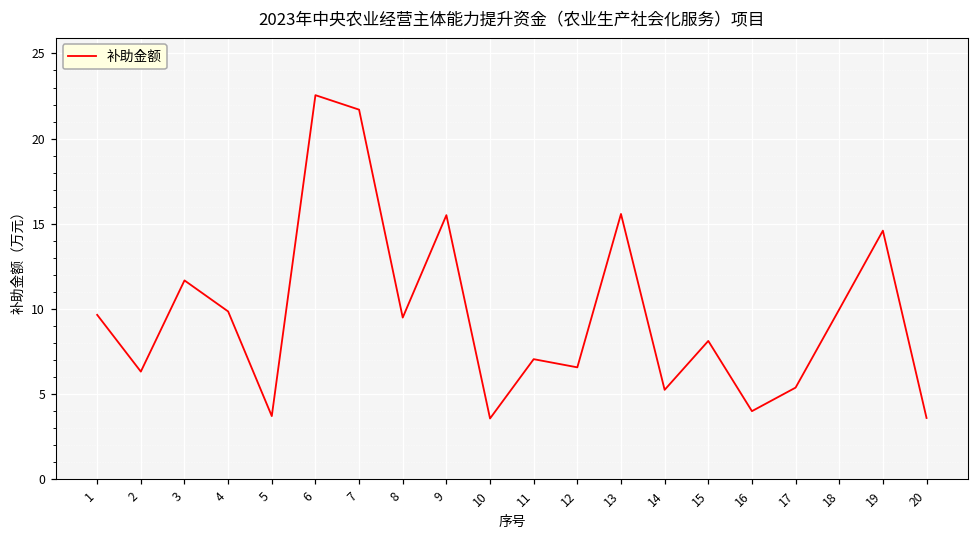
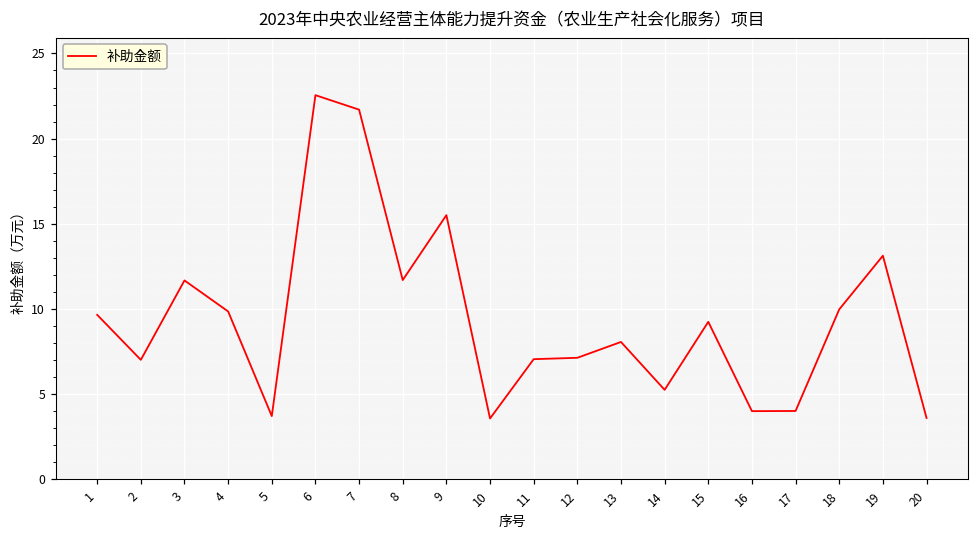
2: 6.3 -> 7.0
8: 9.5 -> 11.7
12: 6.6 -> 7.1
13: 15.6 -> 8.1
15: 8.1 -> 9.3
17: 5.4 -> 4.0
19: 14.6 -> 13.1
